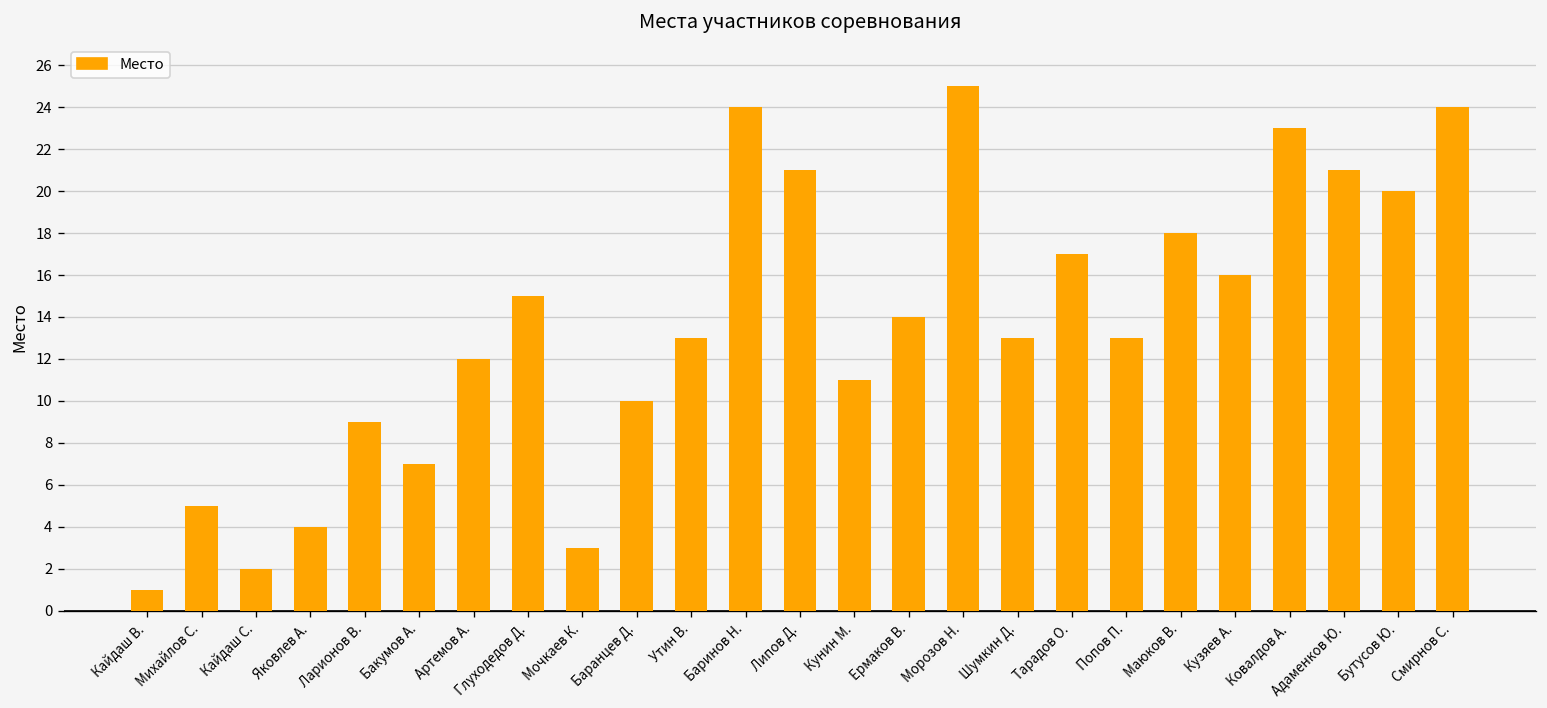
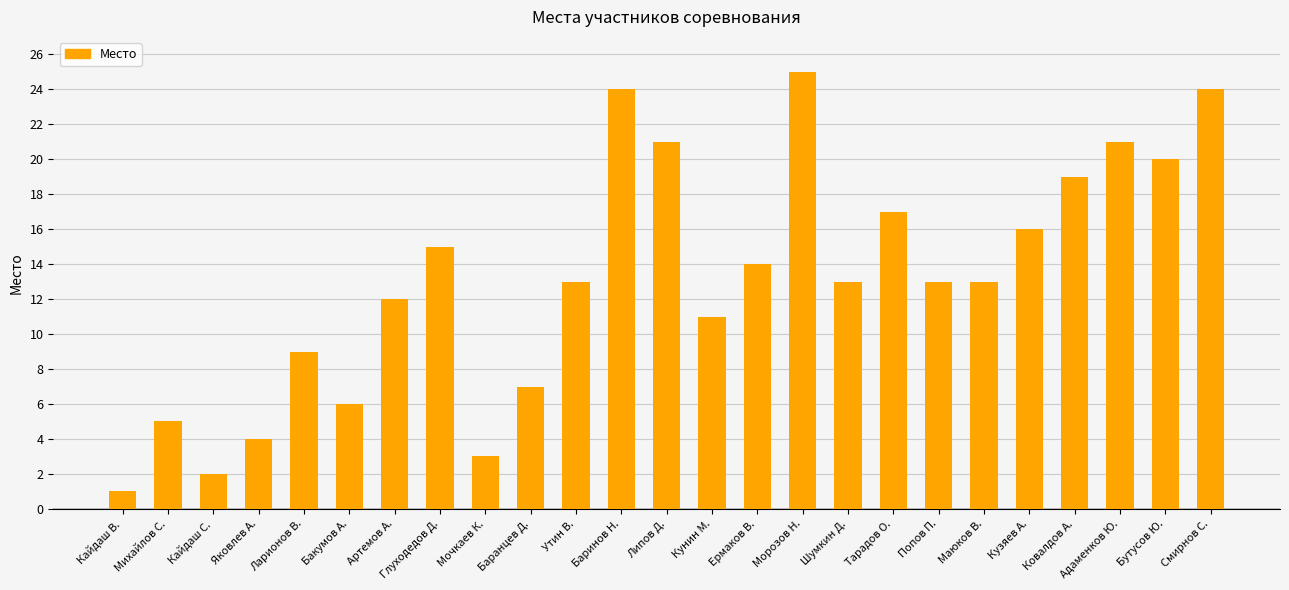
Бакумов А.: 7 -> 6
Баранцев Д.: 10 -> 7
Маюков В.: 18 -> 13
Ковалдов А.: 23 -> 19
